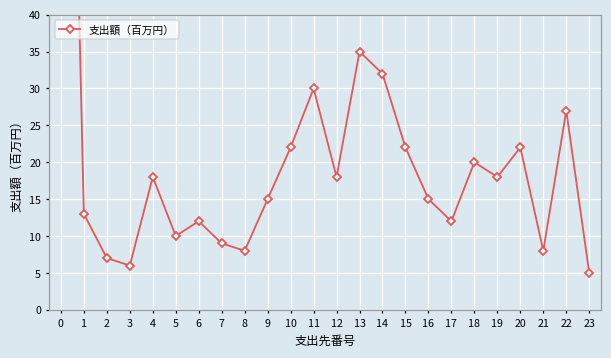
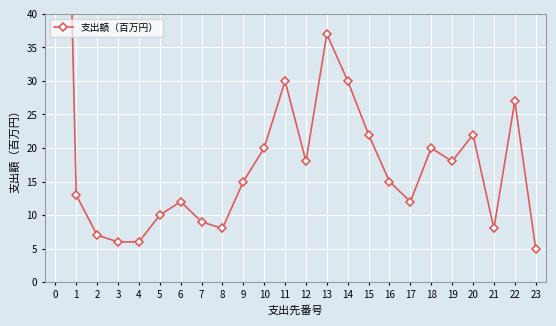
4: 18 -> 6
10: 22 -> 20
13: 35 -> 37
14: 32 -> 30
